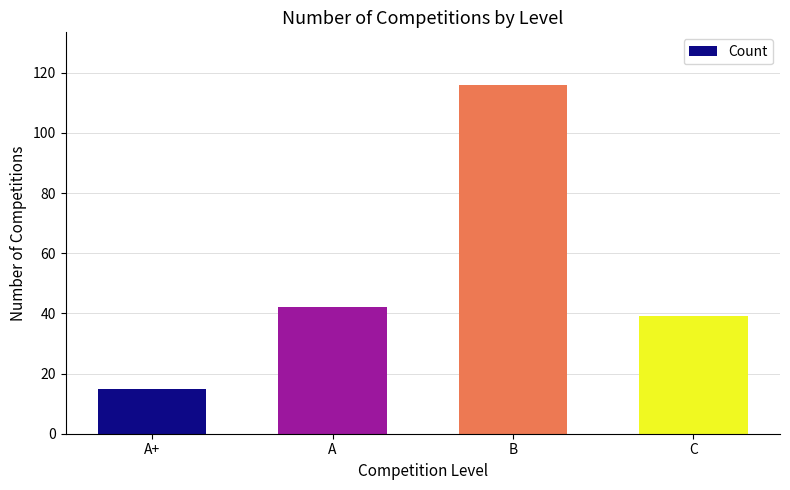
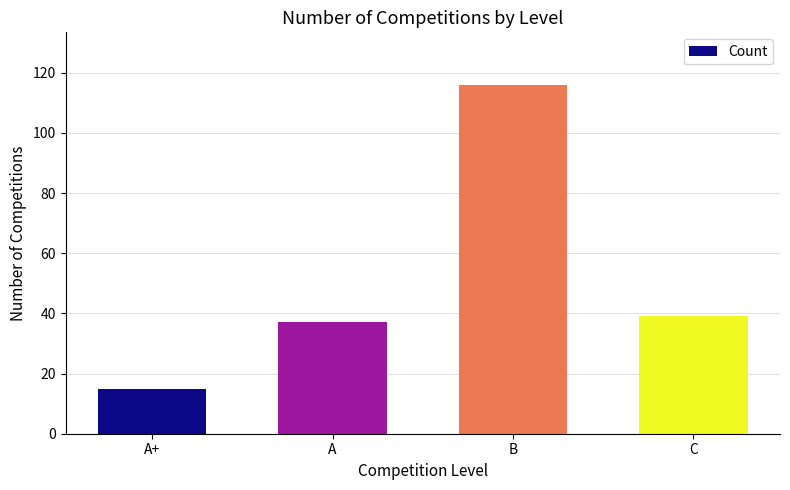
A: 42 -> 37
